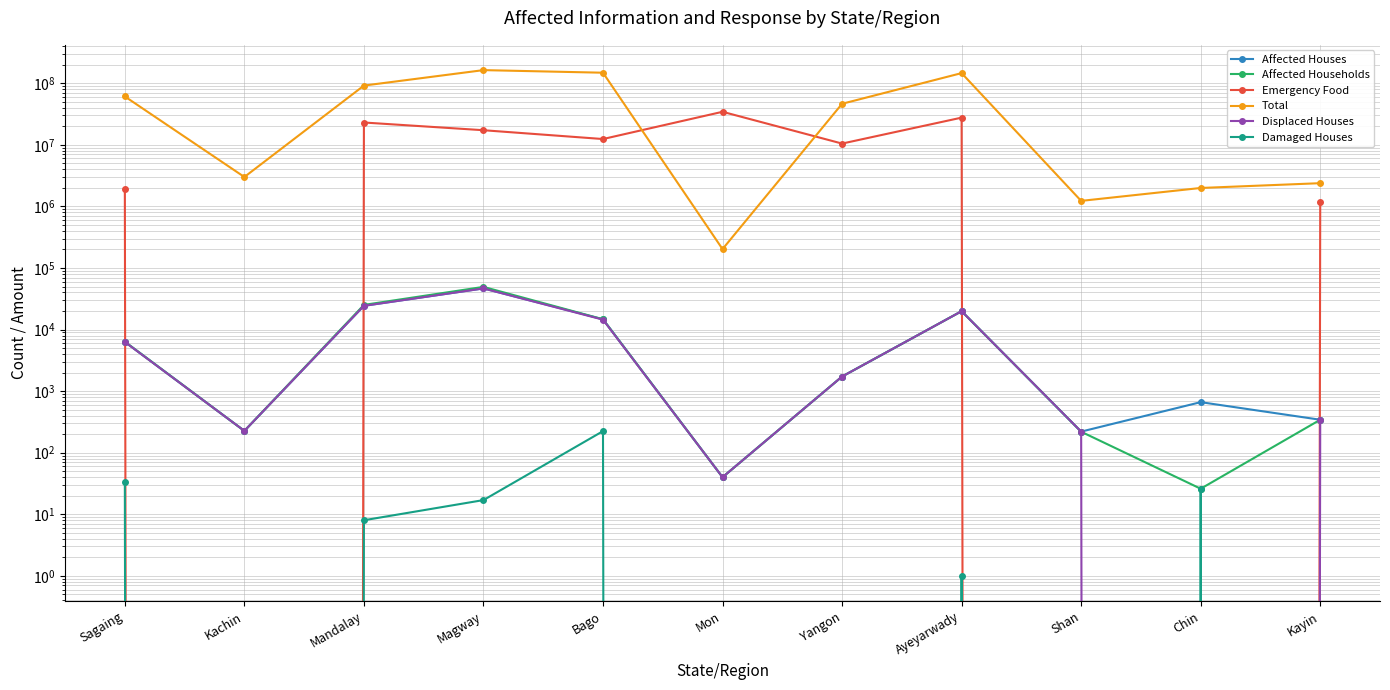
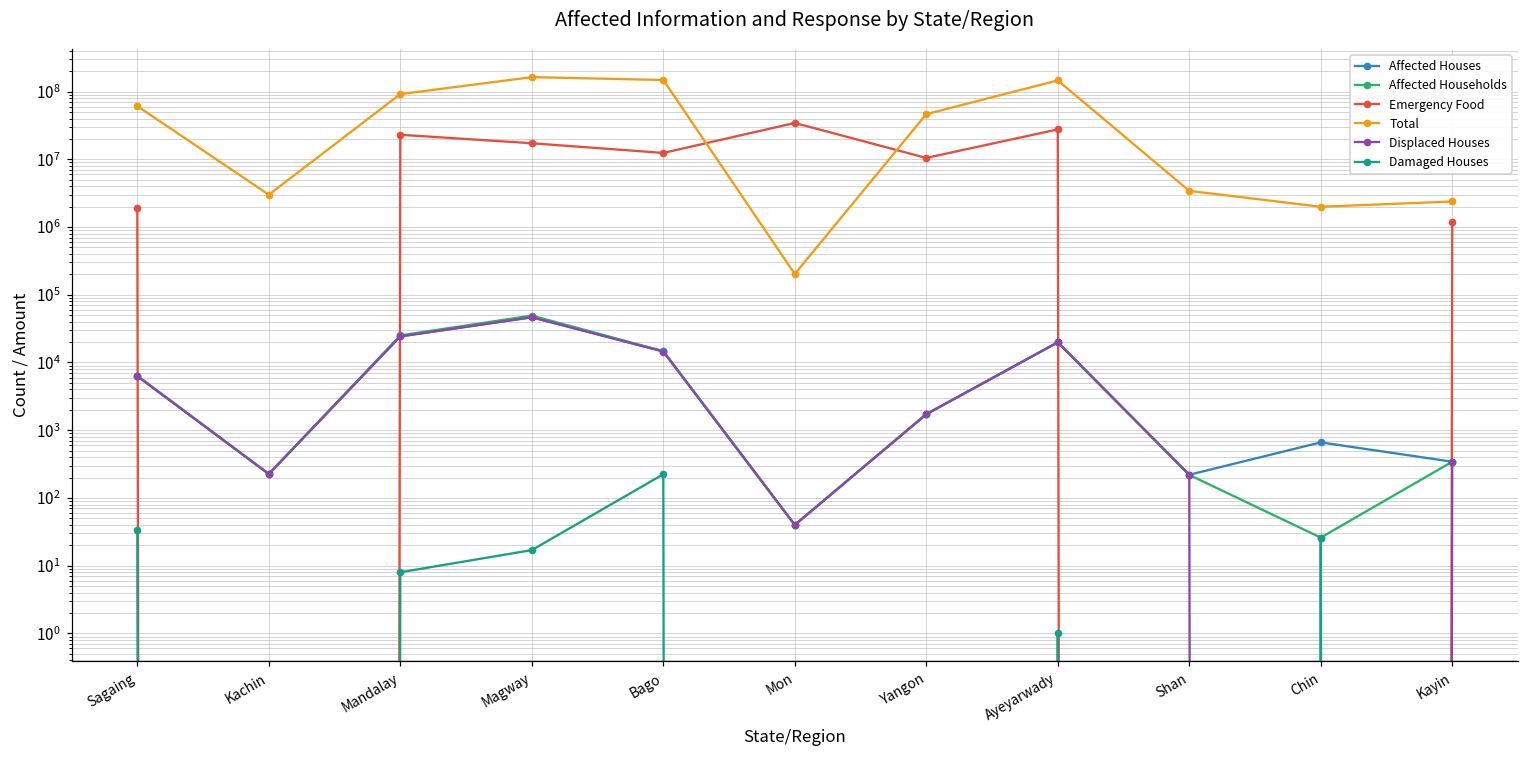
Total, Shan: 1200000 -> 3000000
